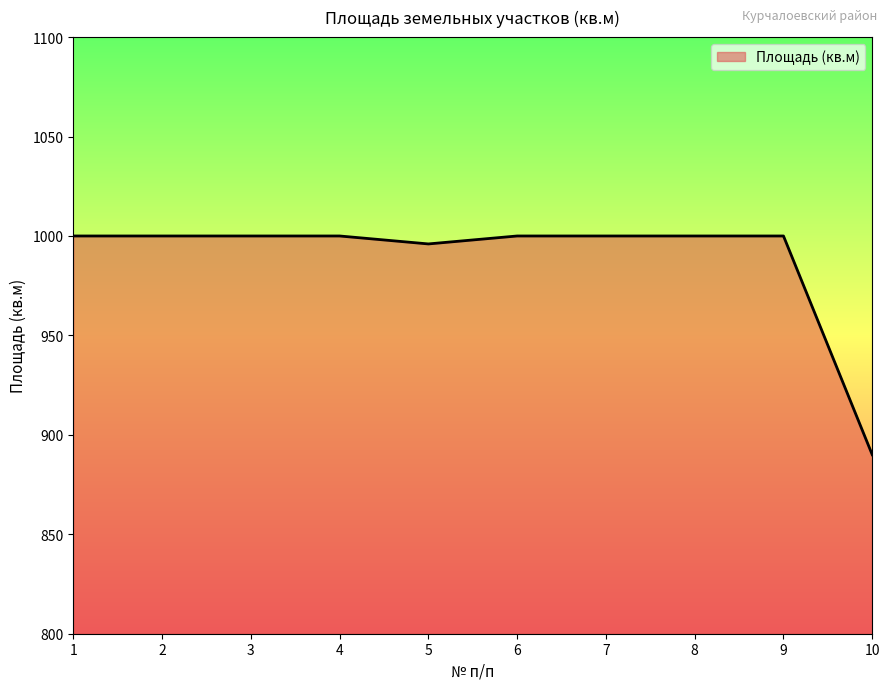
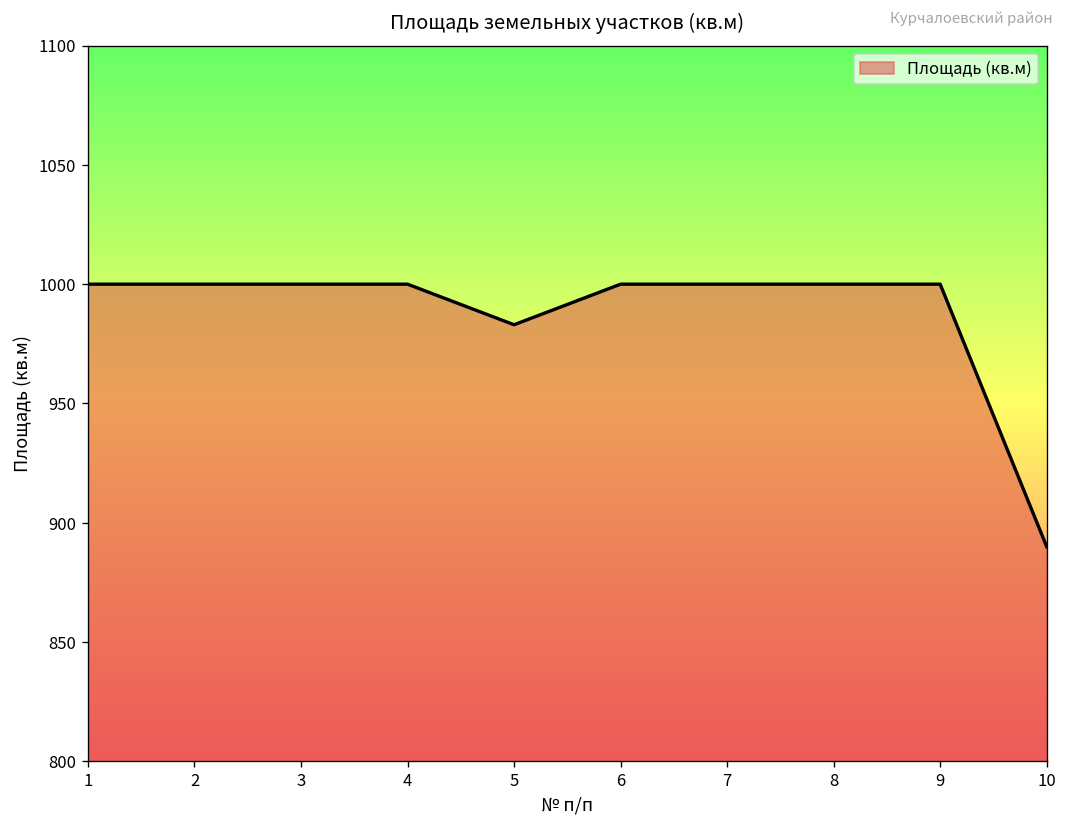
5: 996 -> 983
